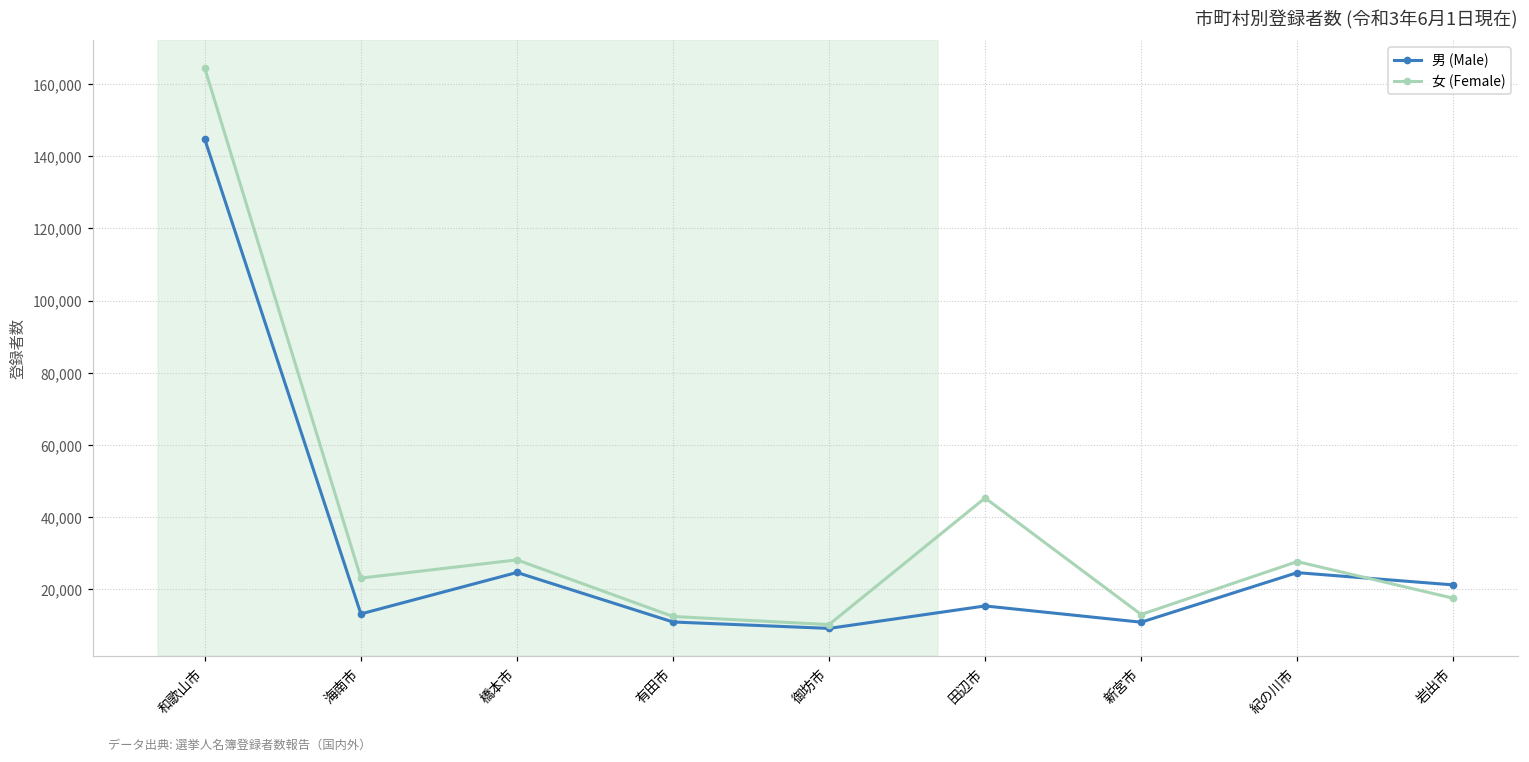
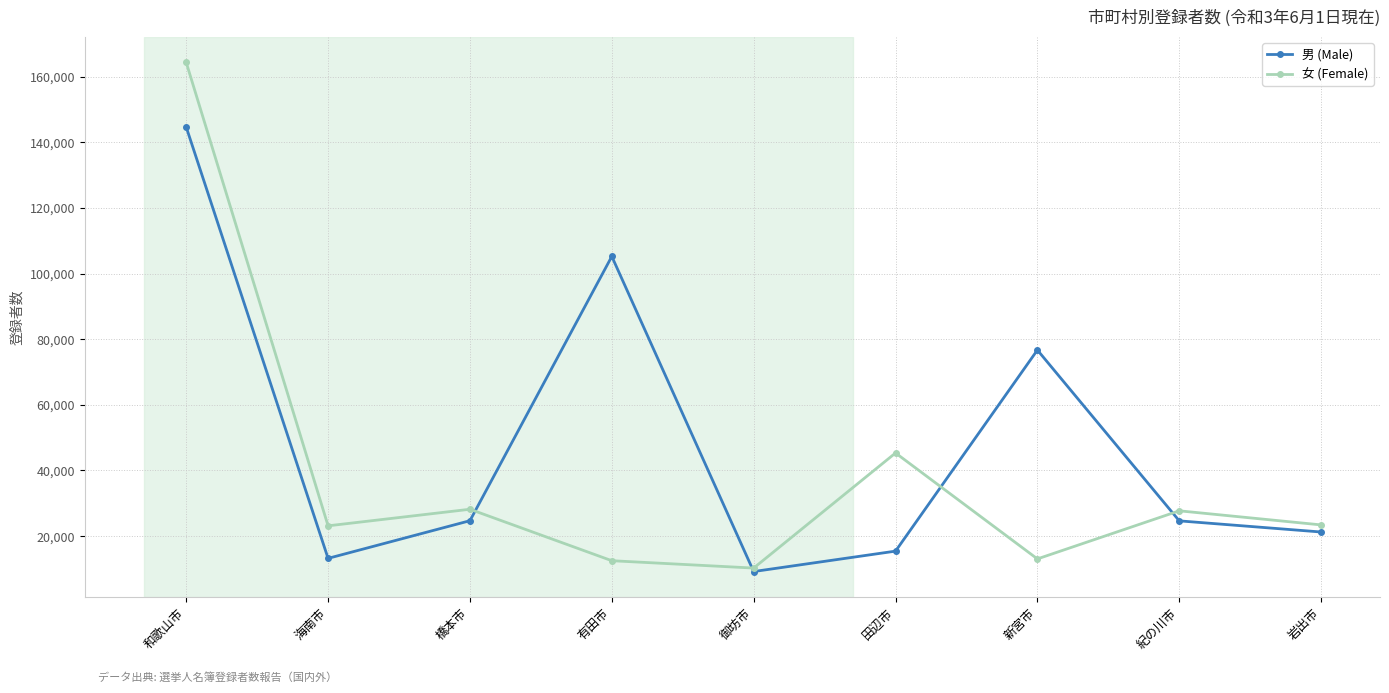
男 (Male), 有田市: 11,000 -> 105,000
男 (Male), 新宮市: 11,000 -> 77,000
女 (Female), 岩出市: 18,000 -> 23,000
